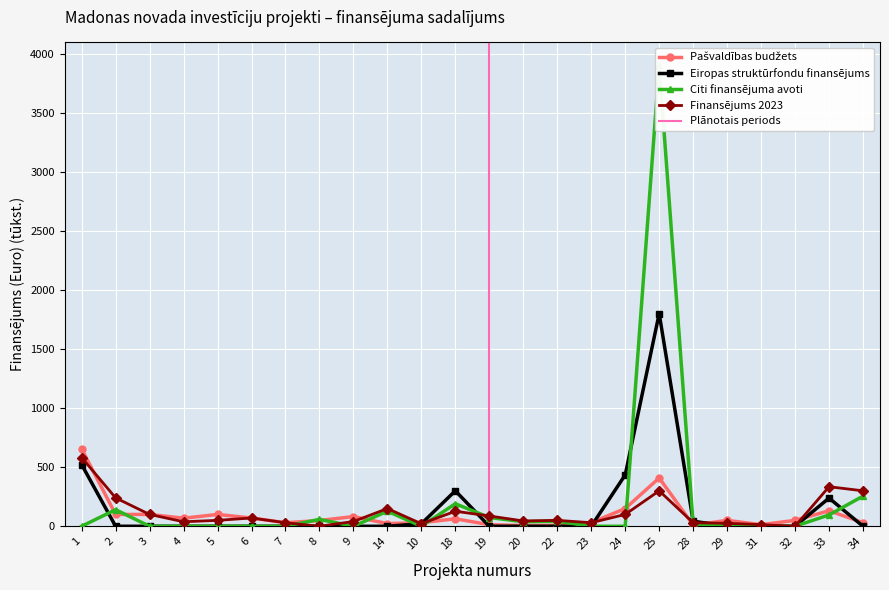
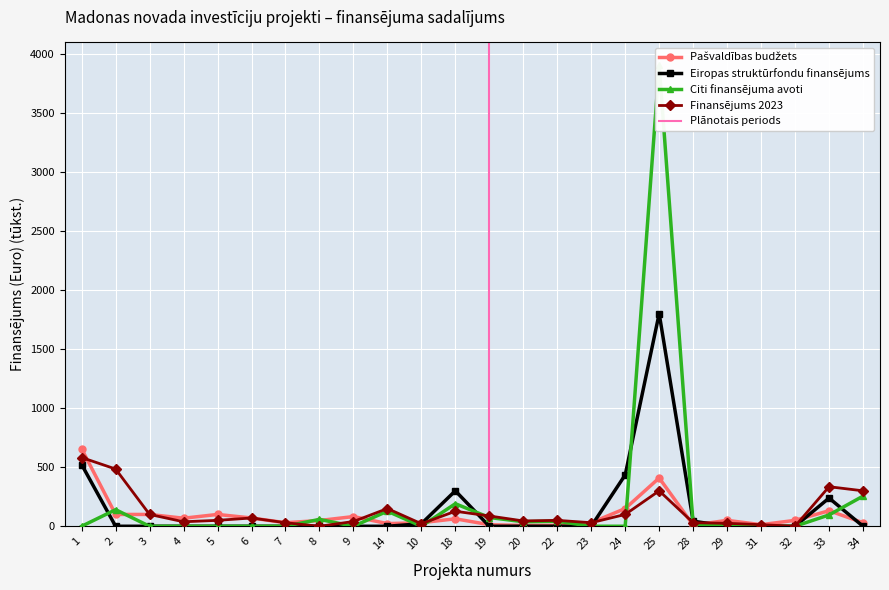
Finansējums 2023, 2: 240 -> 480
